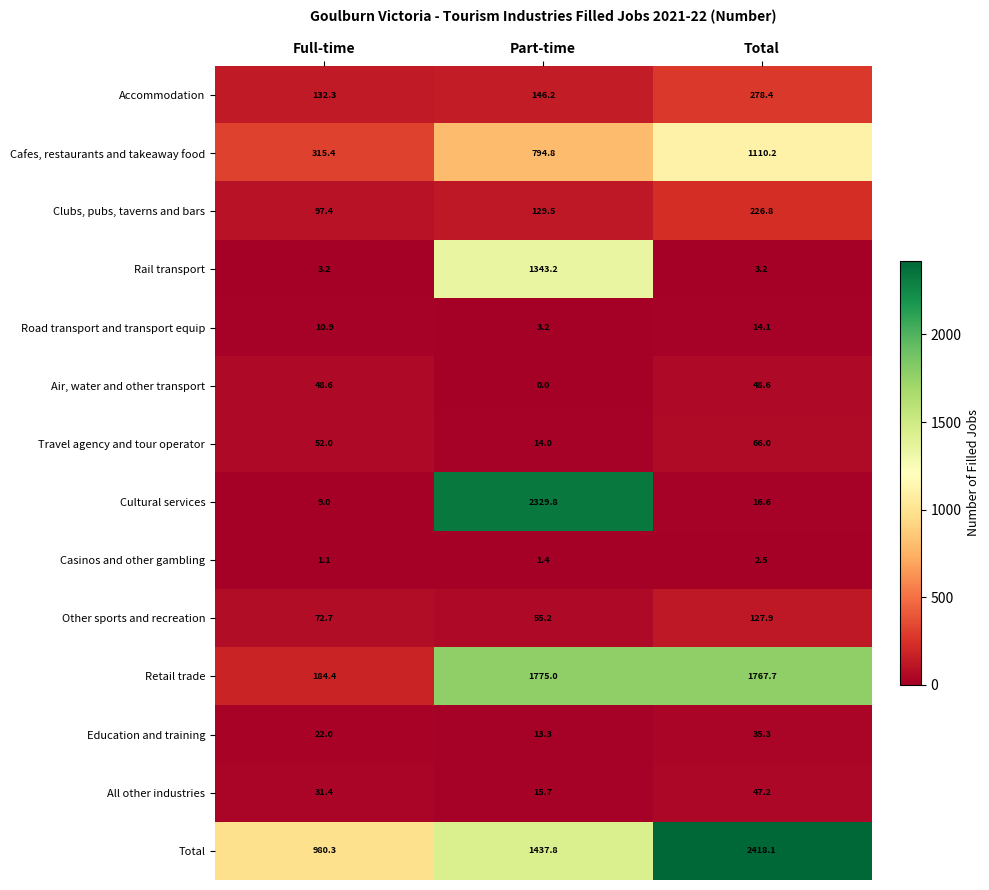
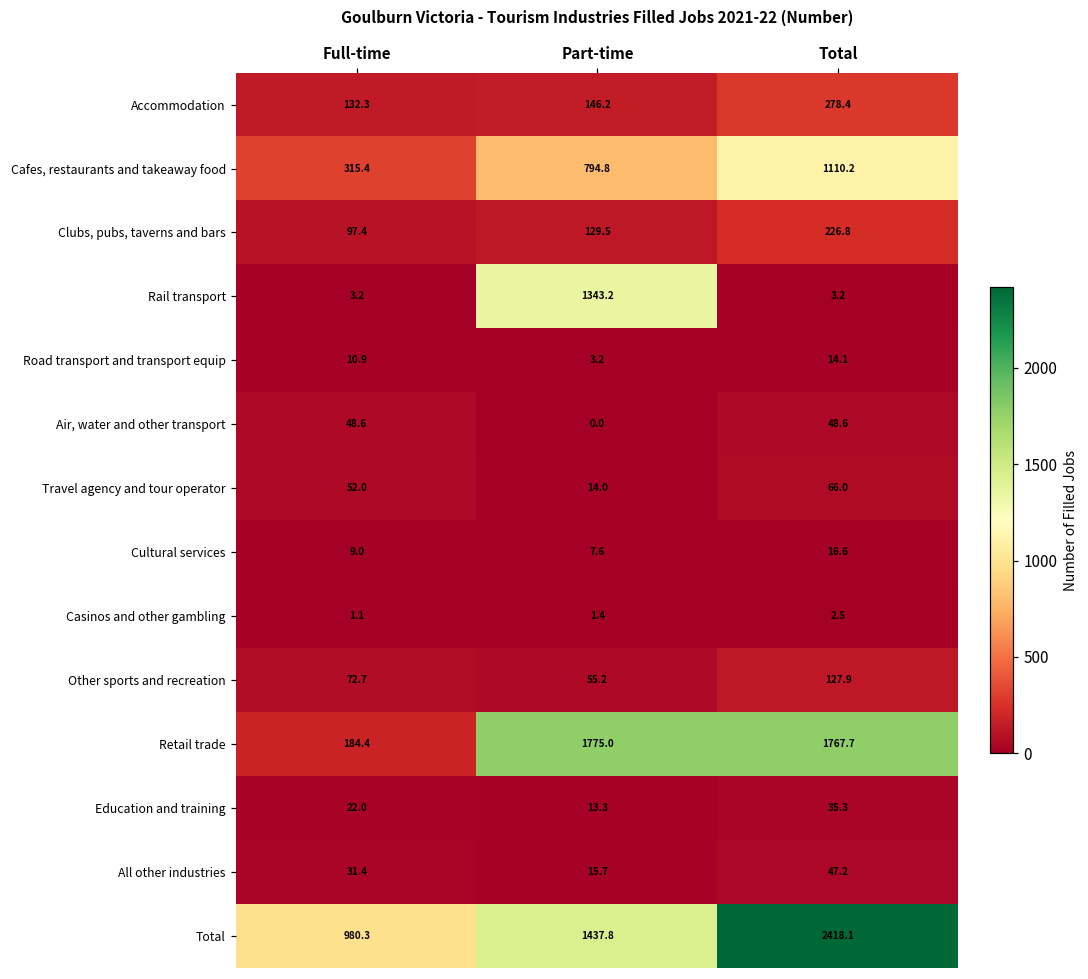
Cultural services, Part-time: 2329.8 -> 7.6
